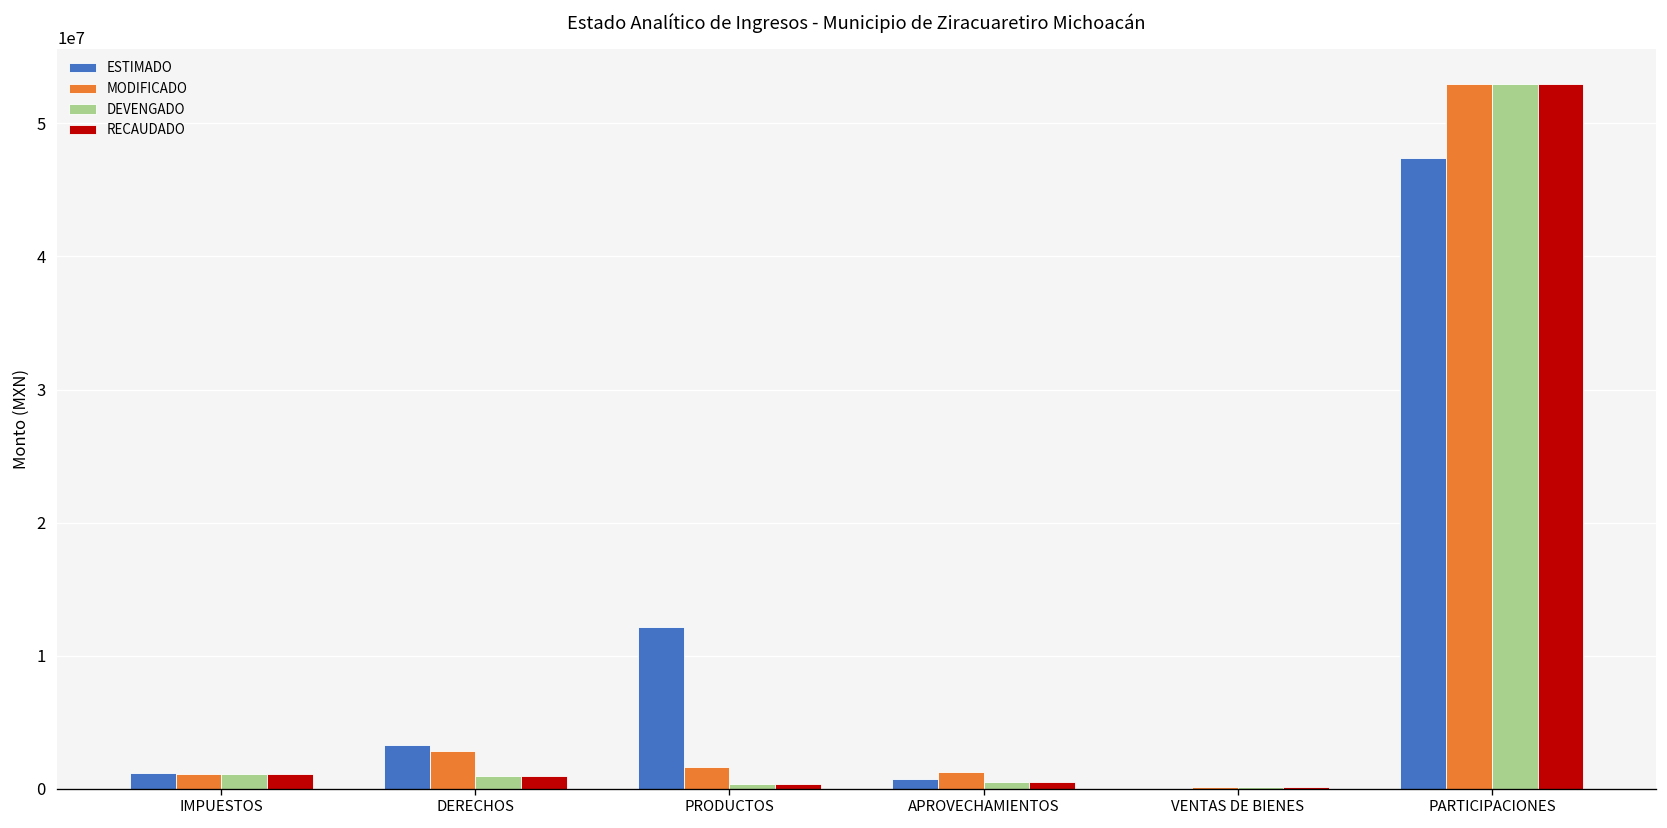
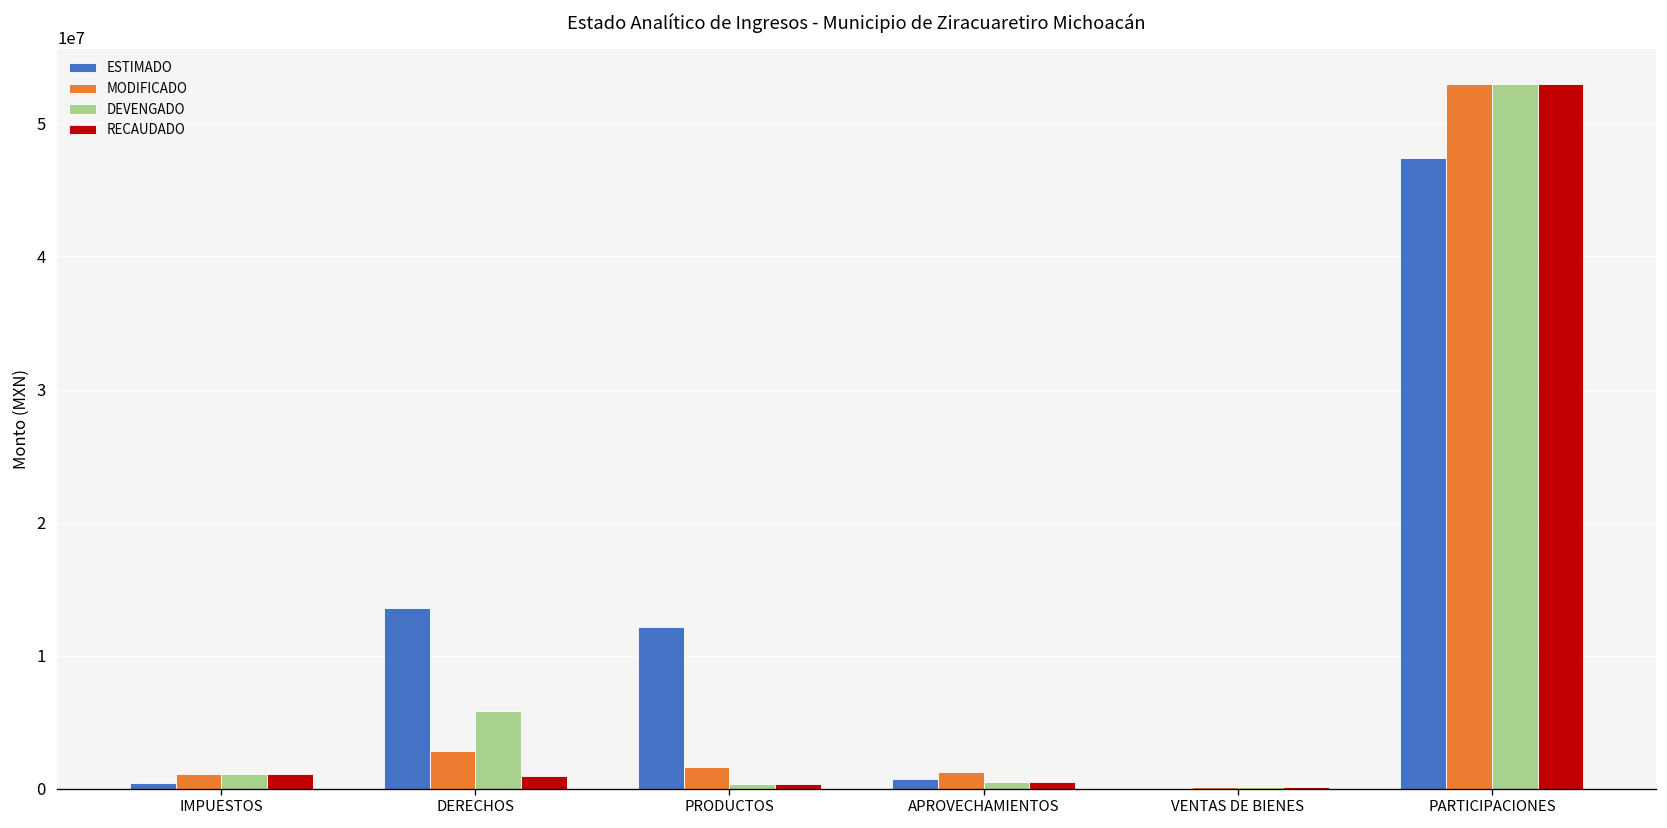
ESTIMADO, IMPUESTOS: 1200000 -> 400000
ESTIMADO, DERECHOS: 3300000 -> 13600000
DEVENGADO, DERECHOS: 1000000 -> 5900000
